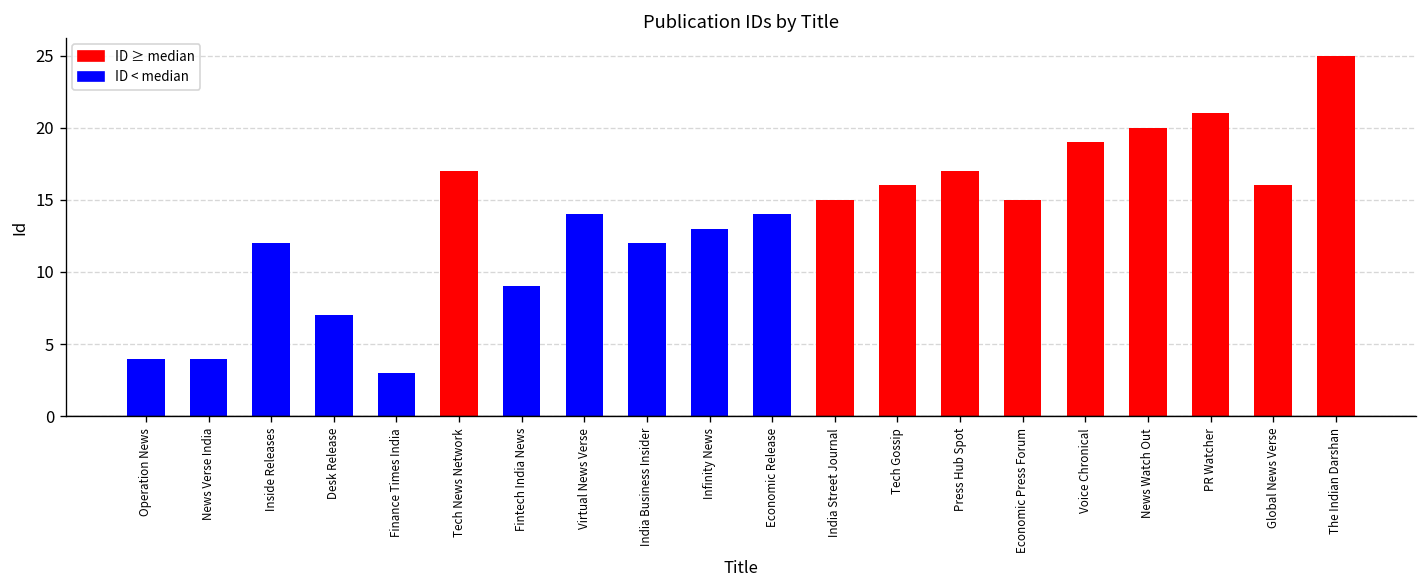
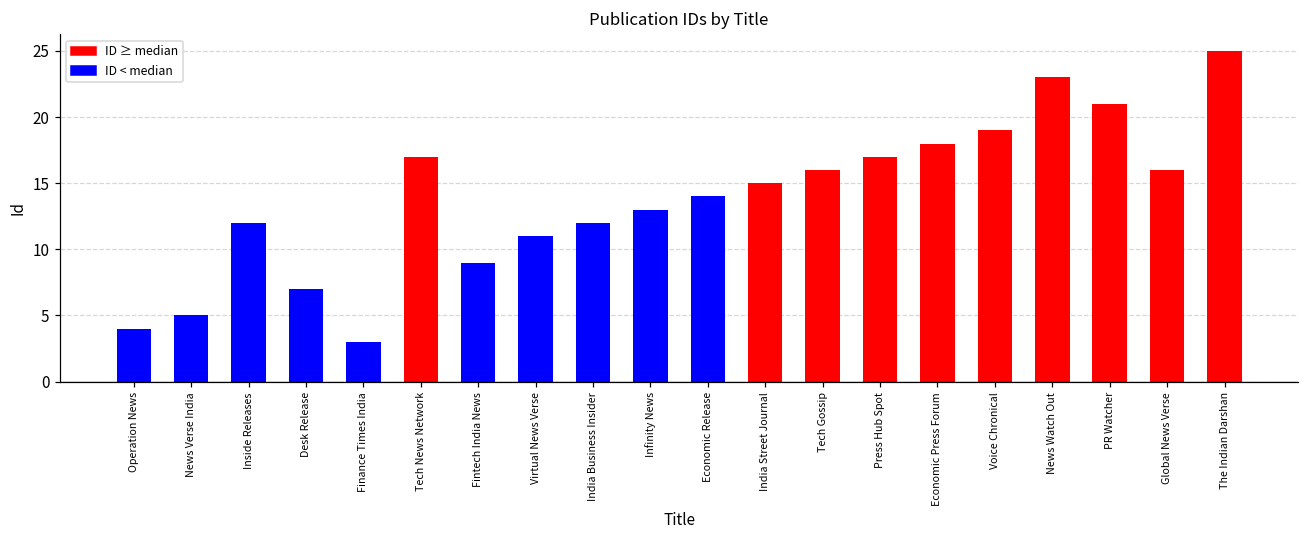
News Verse India: 4 -> 5
Virtual News Verse: 14 -> 11
Economic Press Forum: 15 -> 18
News Watch Out: 20 -> 23
